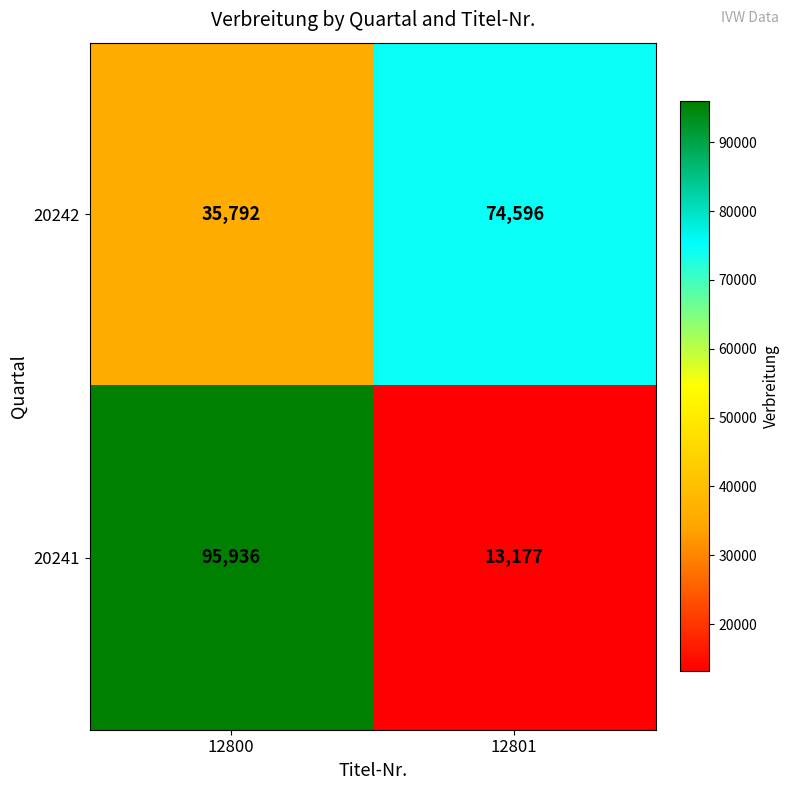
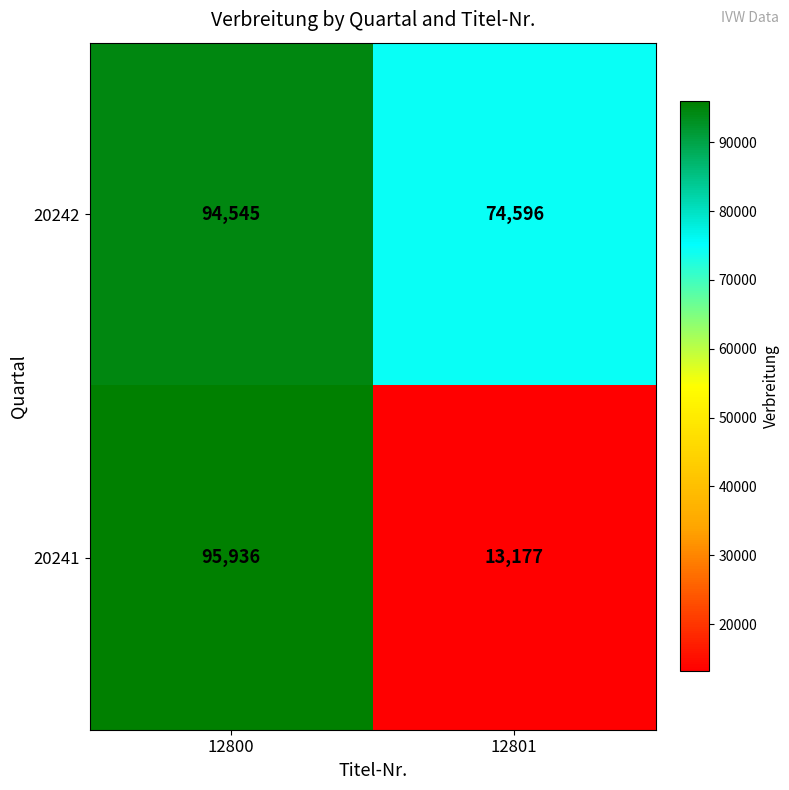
20242, 12800: 35,792 -> 94,545
